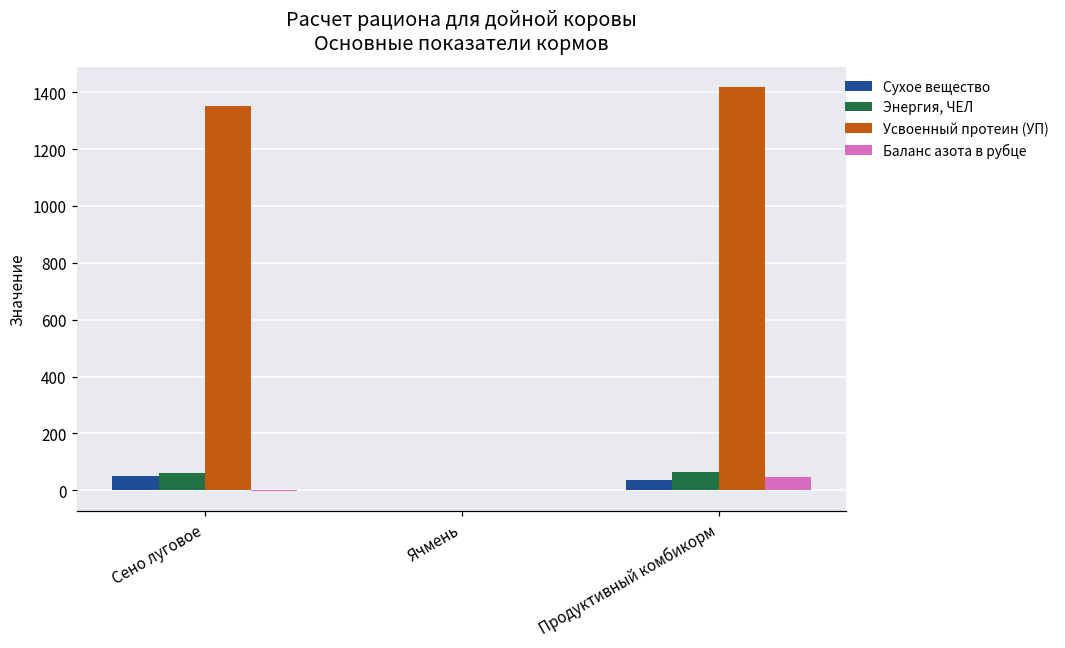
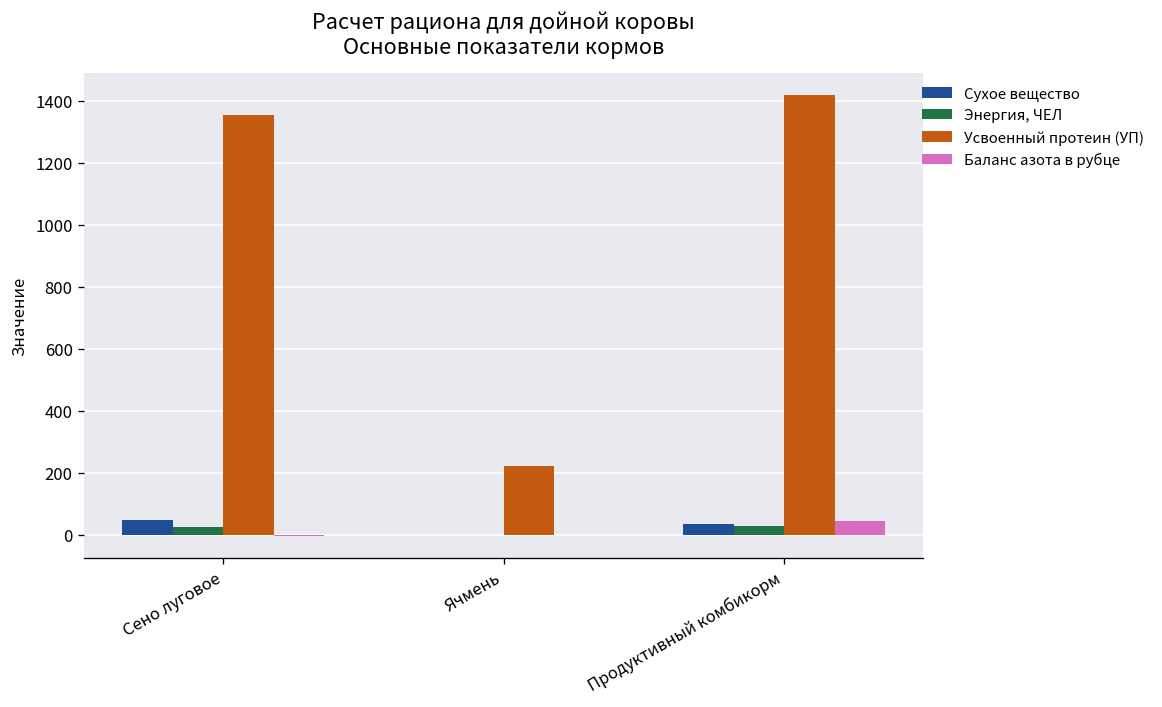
Энергия, ЧЕЛ, Сено луговое: 60 -> 30
Усвоенный протеин (УП), Ячмень: 0 -> 220
Энергия, ЧЕЛ, Продуктивный комбикорм: 60 -> 30
